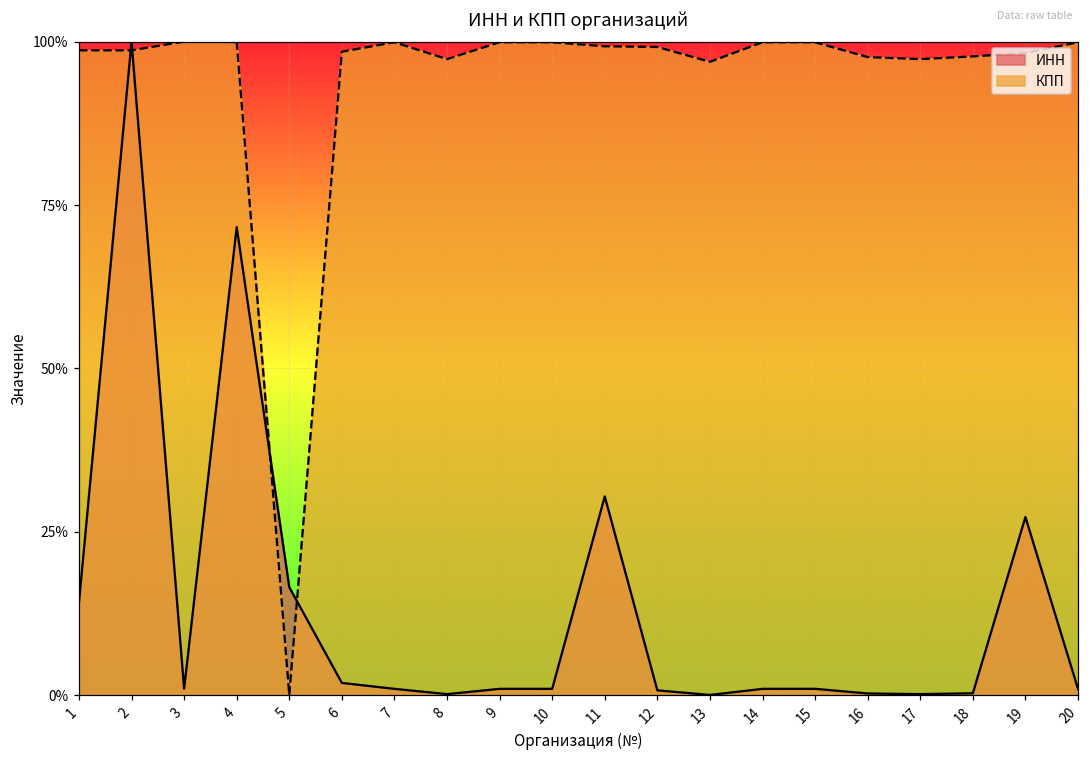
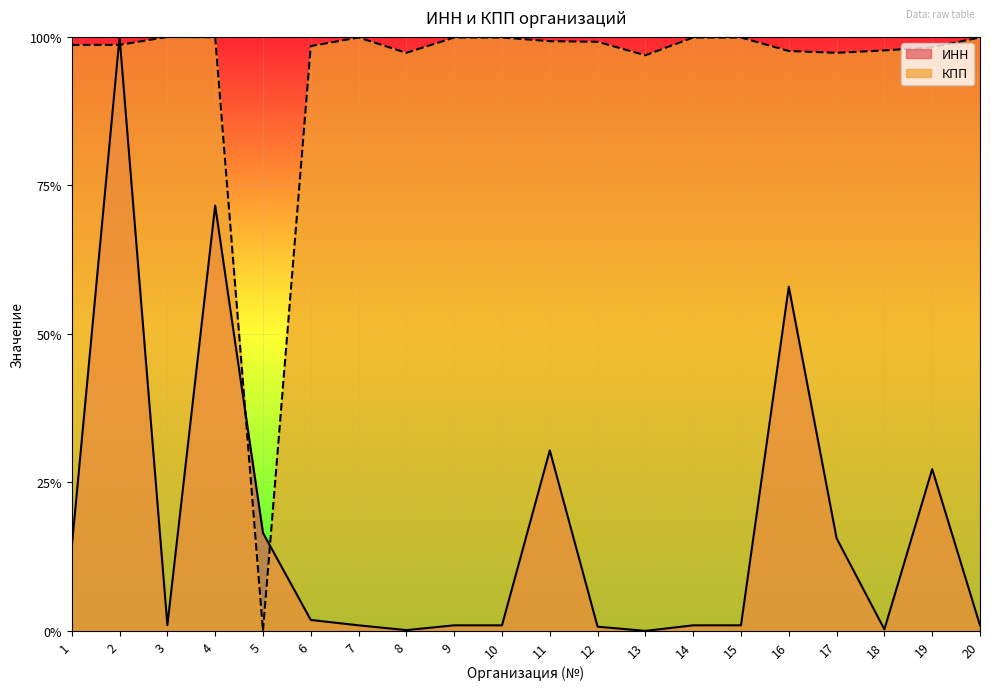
ИНН, 16: 0% -> 58%
ИНН, 17: 0% -> 16%
